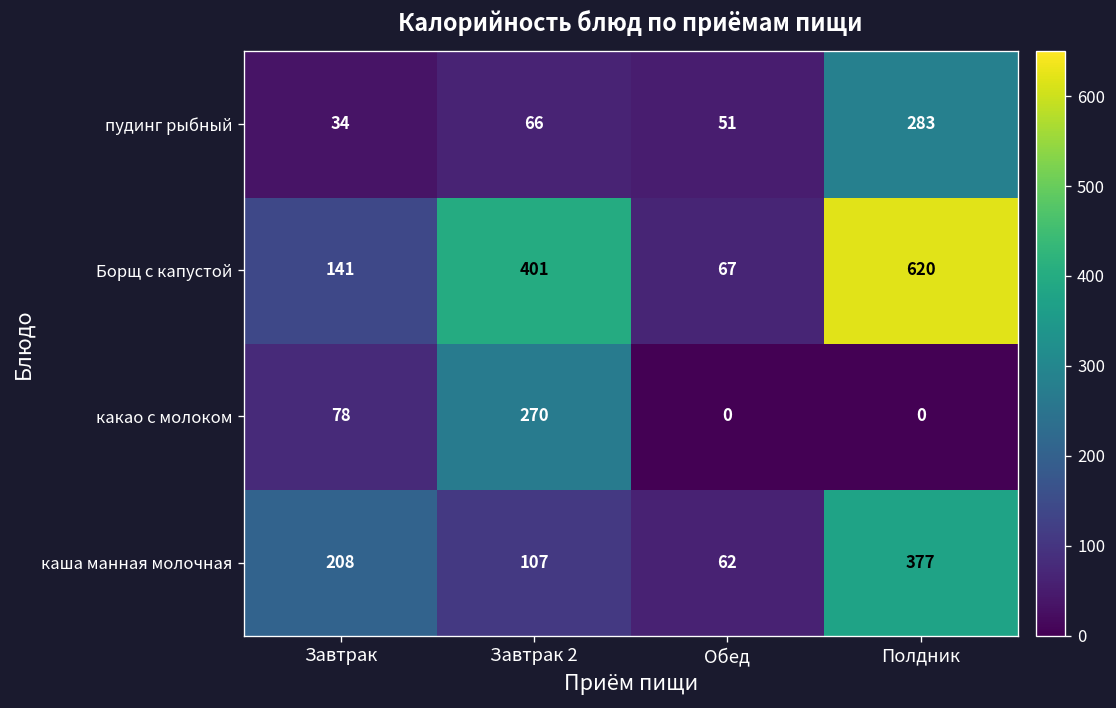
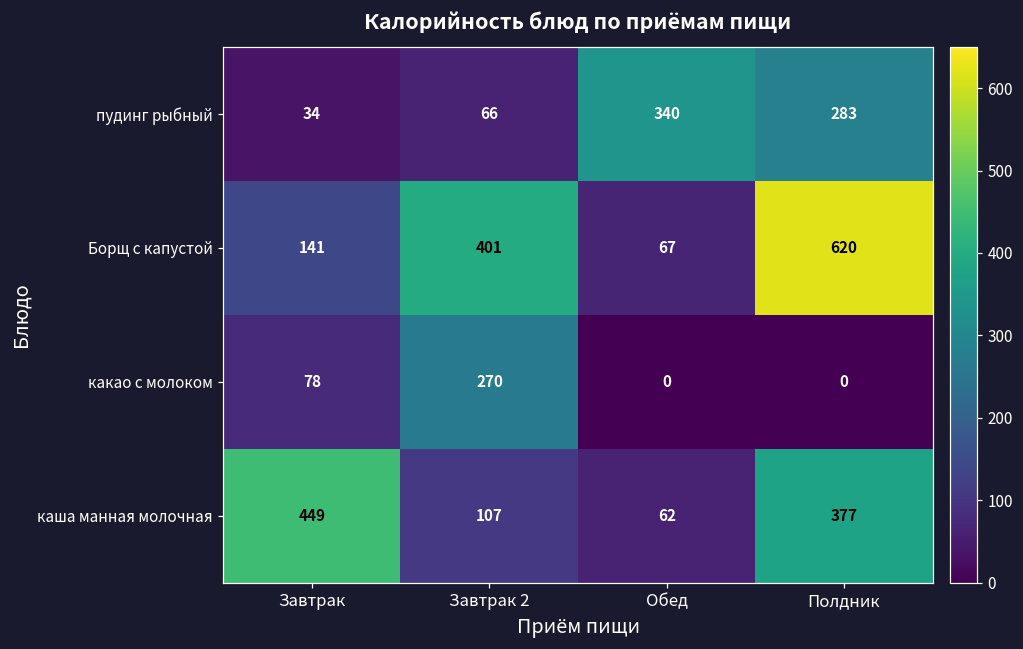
пудинг рыбный, Обед: 51 -> 340
каша манная молочная, Завтрак: 208 -> 449
